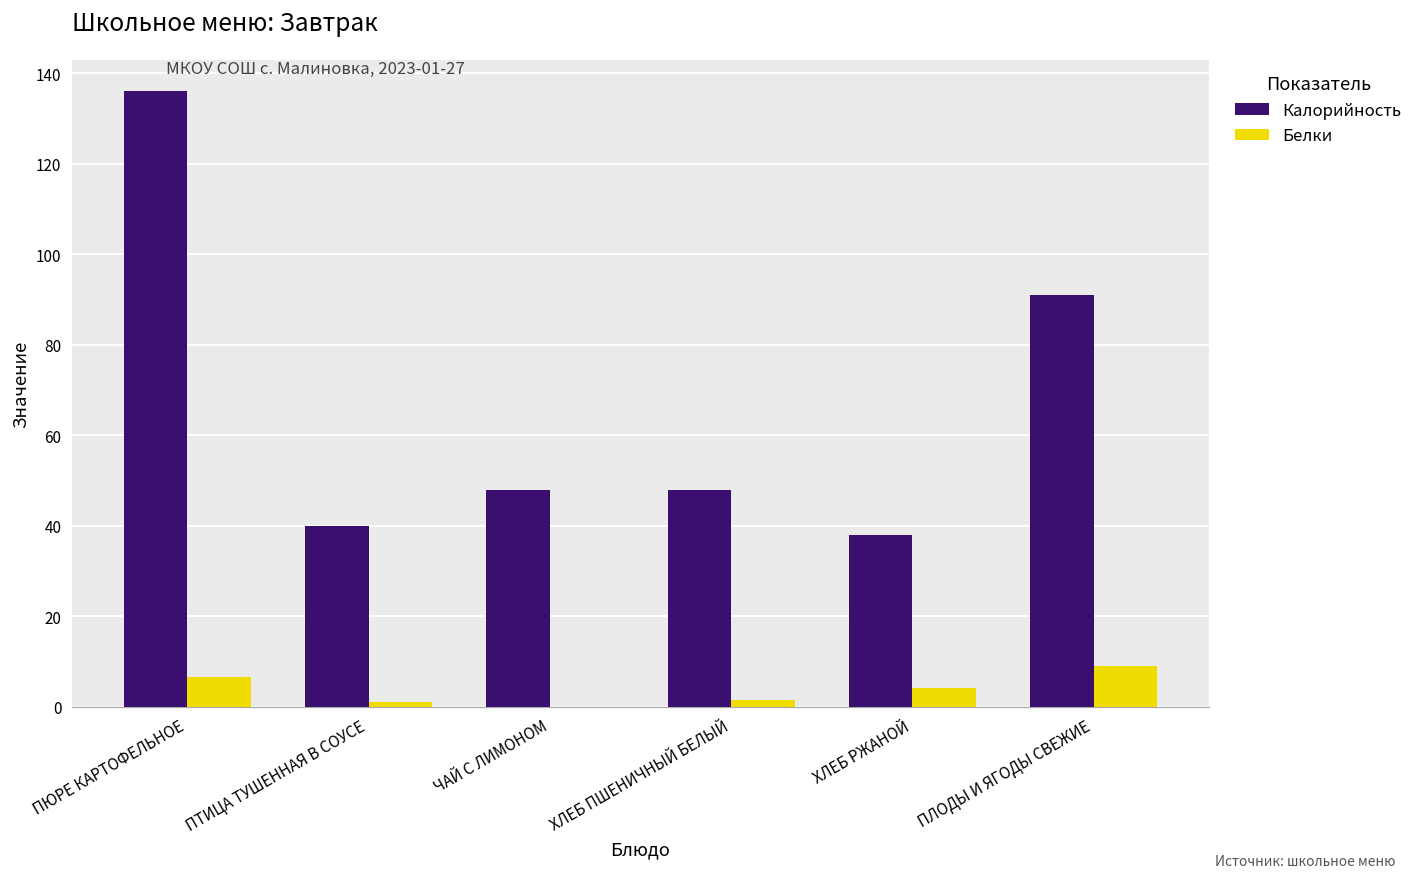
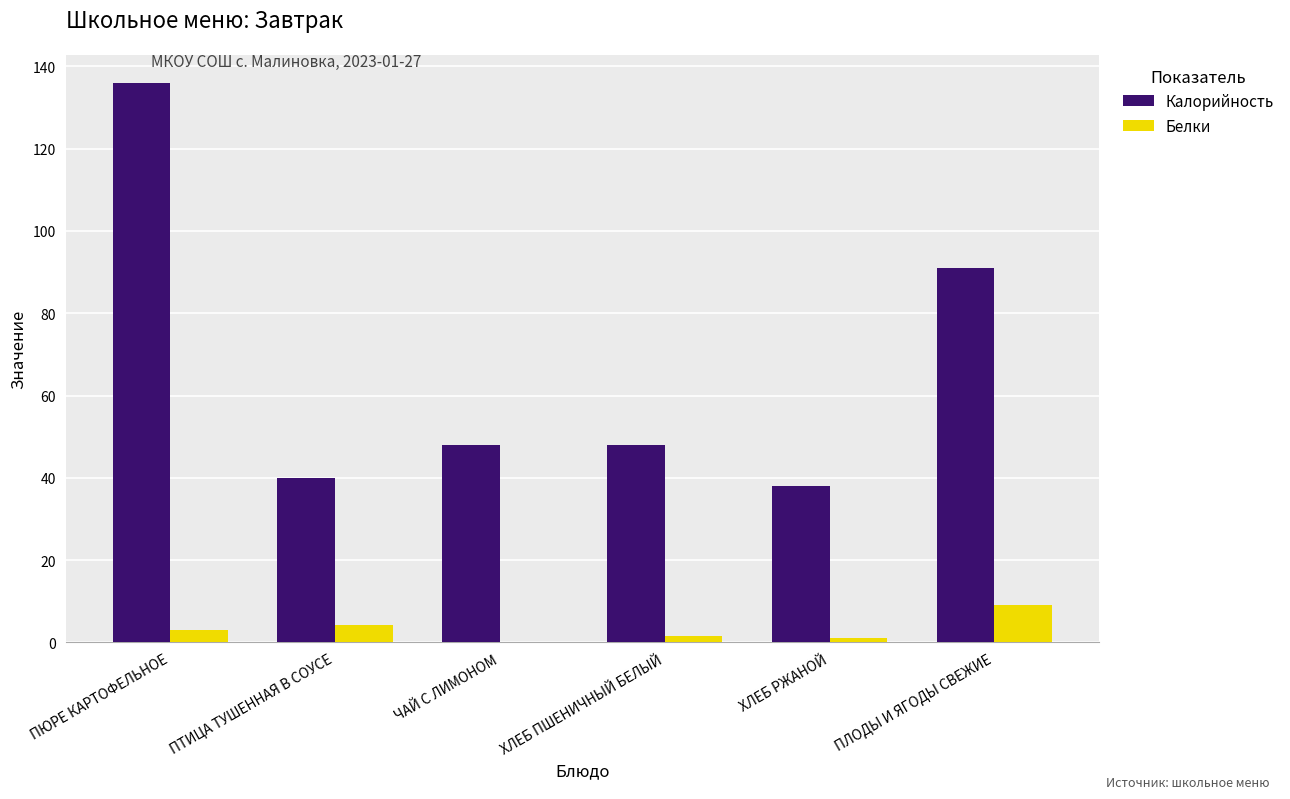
Белки, ПЮРЕ КАРТОФЕЛЬНОЕ: 7 -> 3
Белки, ПТИЦА ТУШЕННАЯ В СОУСЕ: 1 -> 4
Белки, ХЛЕБ РЖАНОЙ: 4 -> 1
